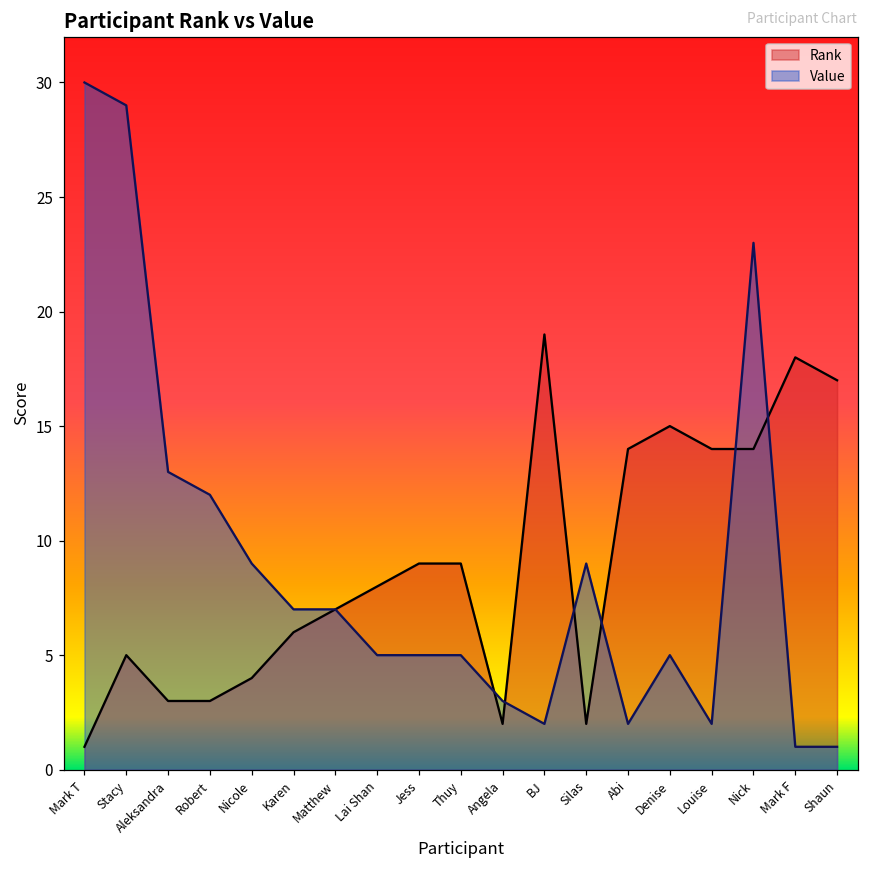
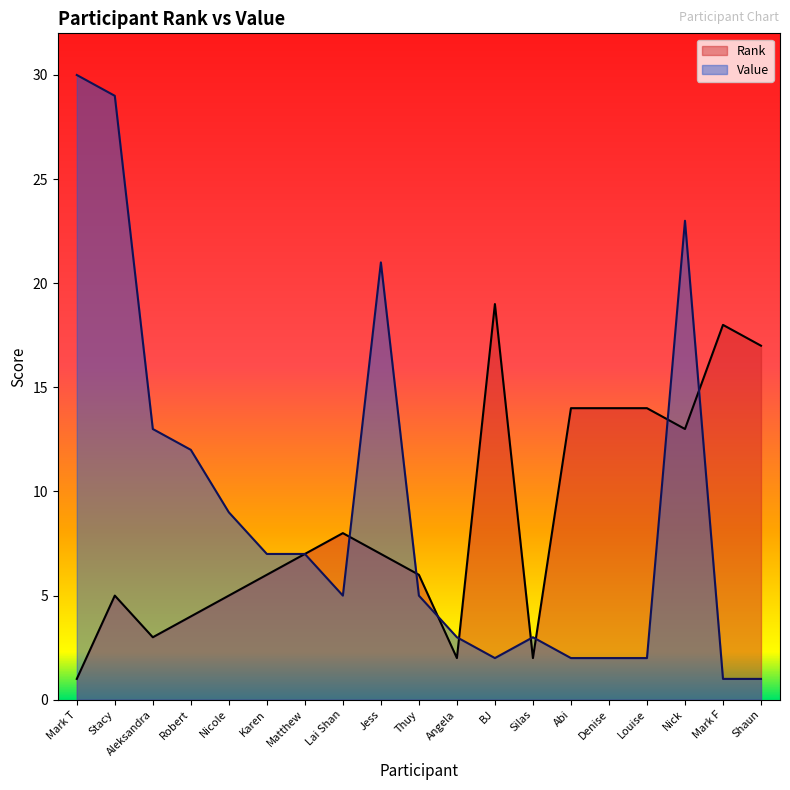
Rank, Robert: 3 -> 4
Rank, Nicole: 4 -> 5
Rank, Jess: 9 -> 7
Value, Jess: 5 -> 21
Rank, Thuy: 9 -> 6
Value, Silas: 9 -> 3
Rank, Denise: 15 -> 14
Value, Denise: 5 -> 2
Rank, Nick: 14 -> 13
